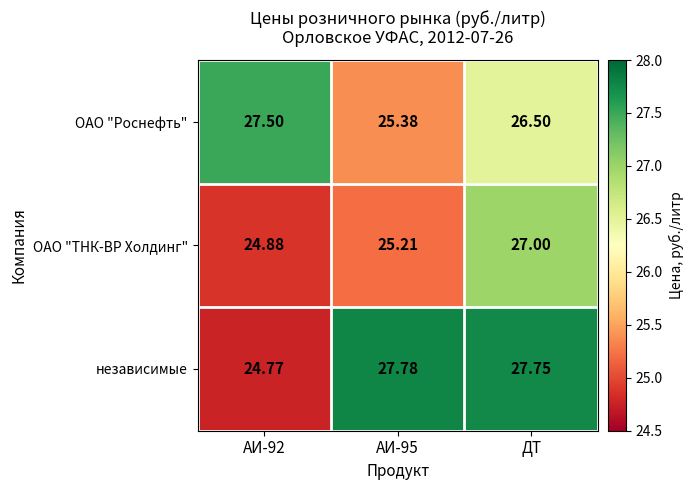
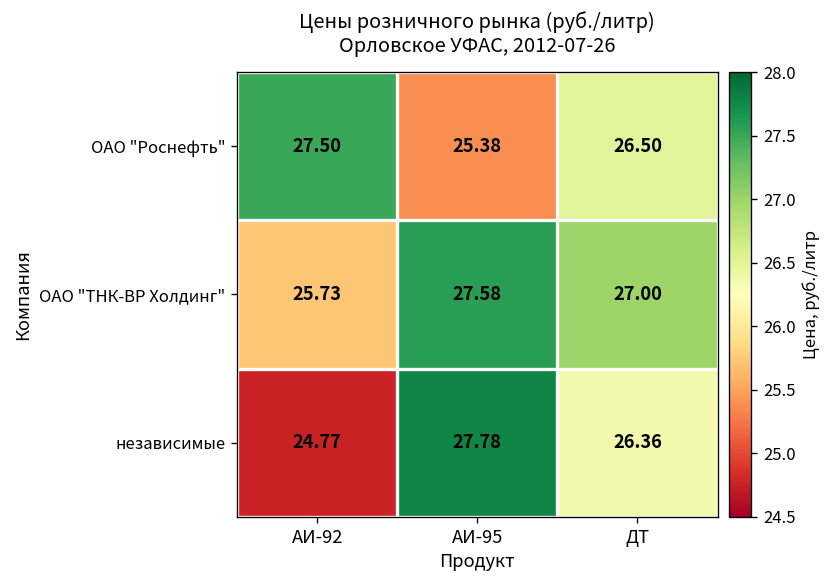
ОАО "ТНК-ВР Холдинг", АИ-92: 24.88 -> 25.73
ОАО "ТНК-ВР Холдинг", АИ-95: 25.21 -> 27.58
независимые, ДТ: 27.75 -> 26.36
